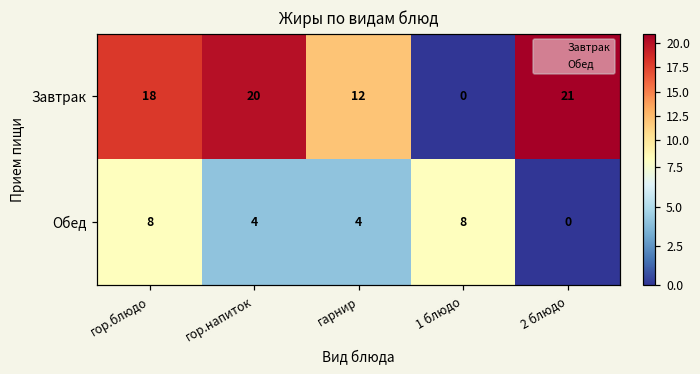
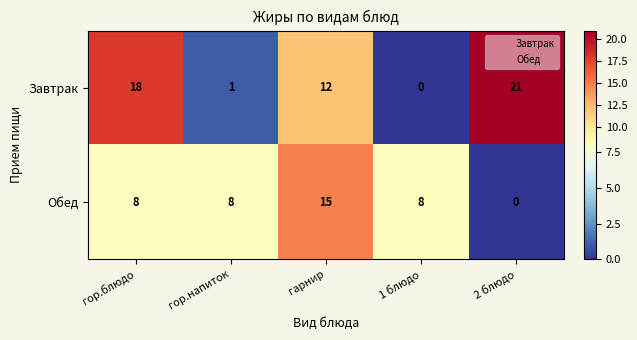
Завтрак, гор.напиток: 20 -> 1
Обед, гор.напиток: 4 -> 8
Обед, гарнир: 4 -> 15
